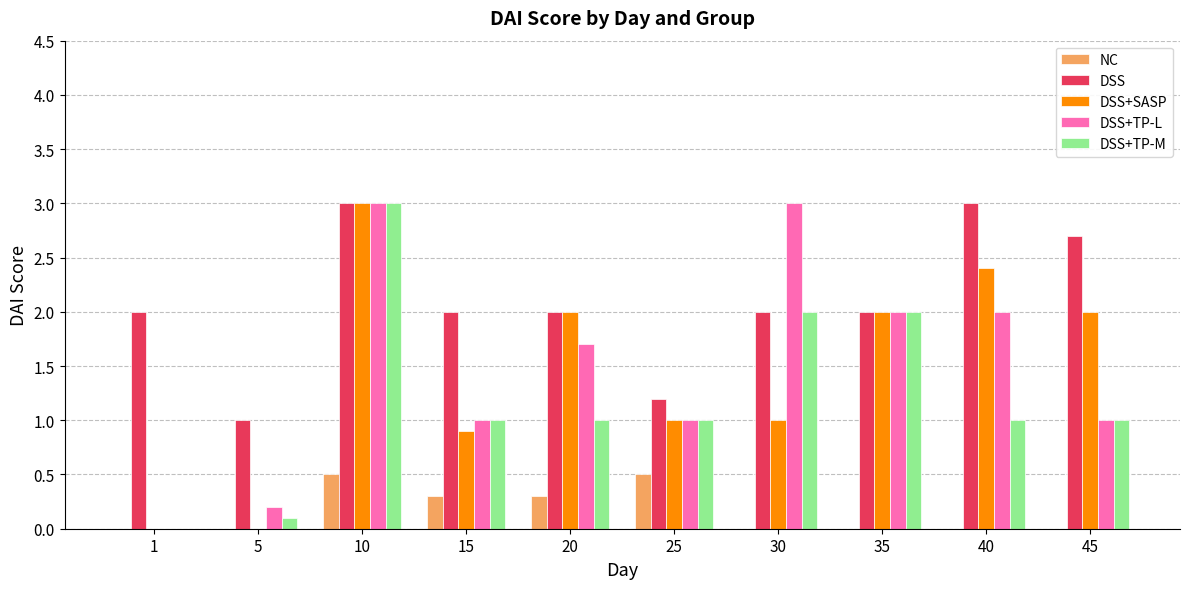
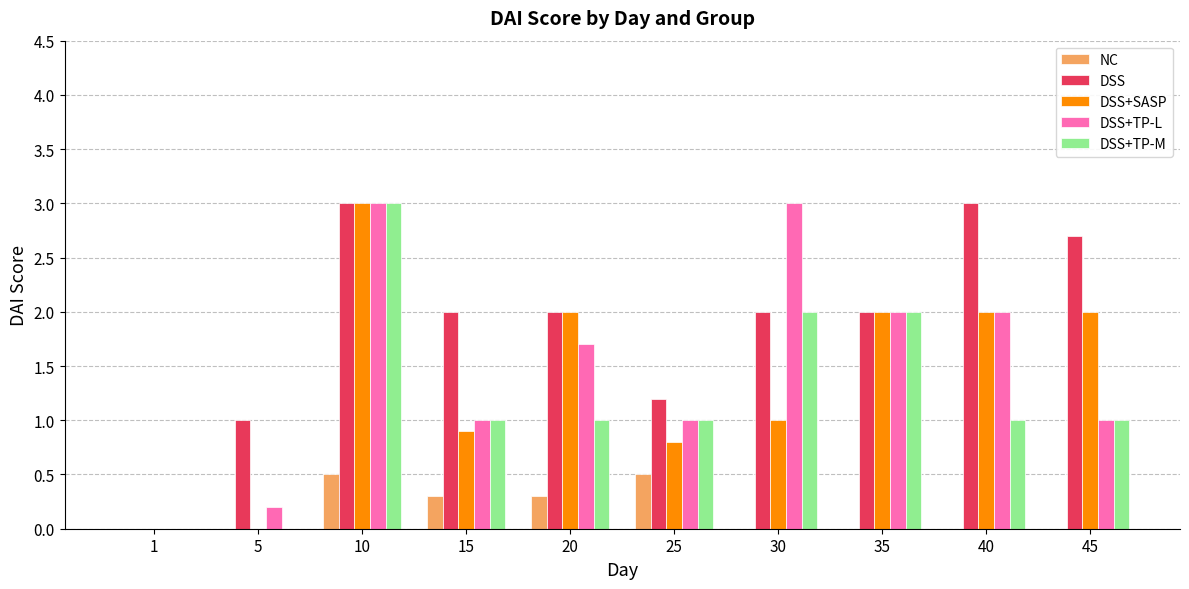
DSS, 1: 2 -> 0
DSS+TP-M, 5: 0.1 -> 0.0
DSS+SASP, 25: 1.0 -> 0.8
DSS+SASP, 40: 2.4 -> 2.0
